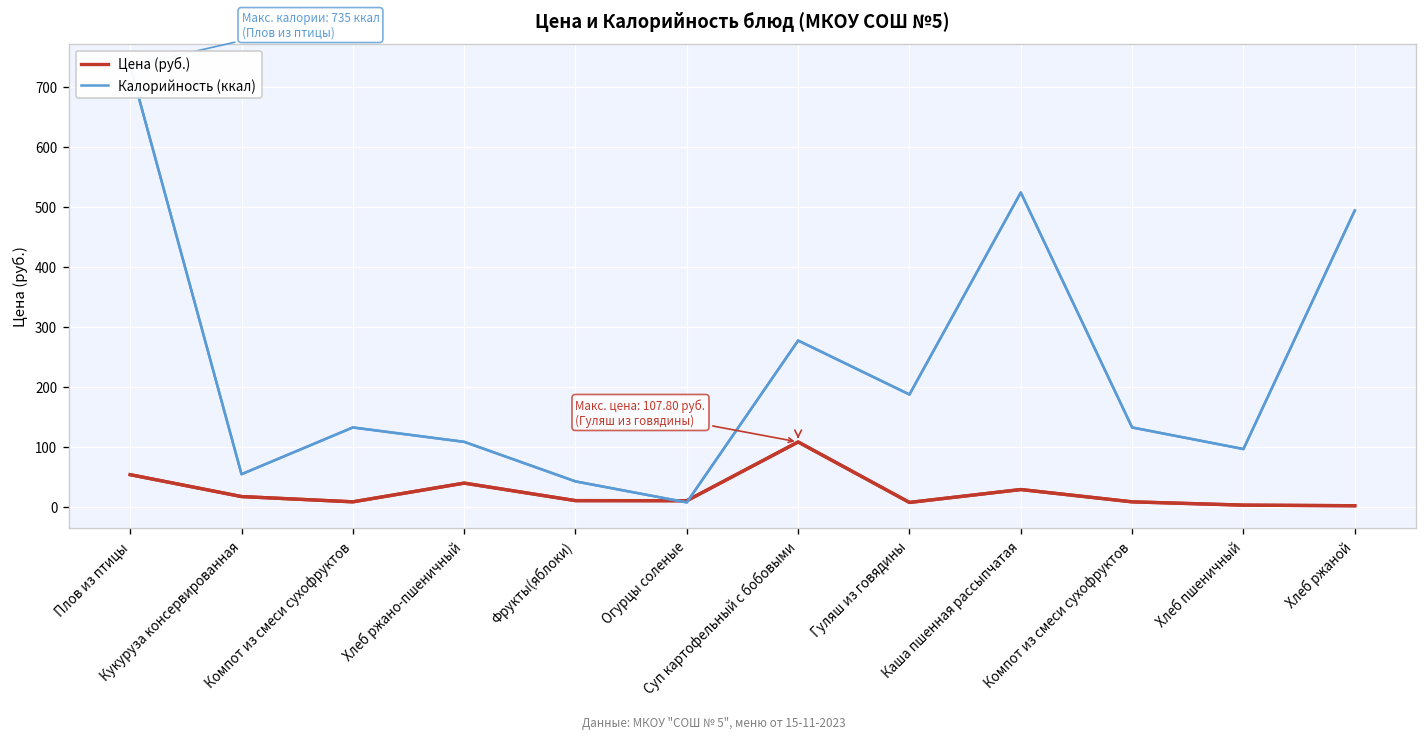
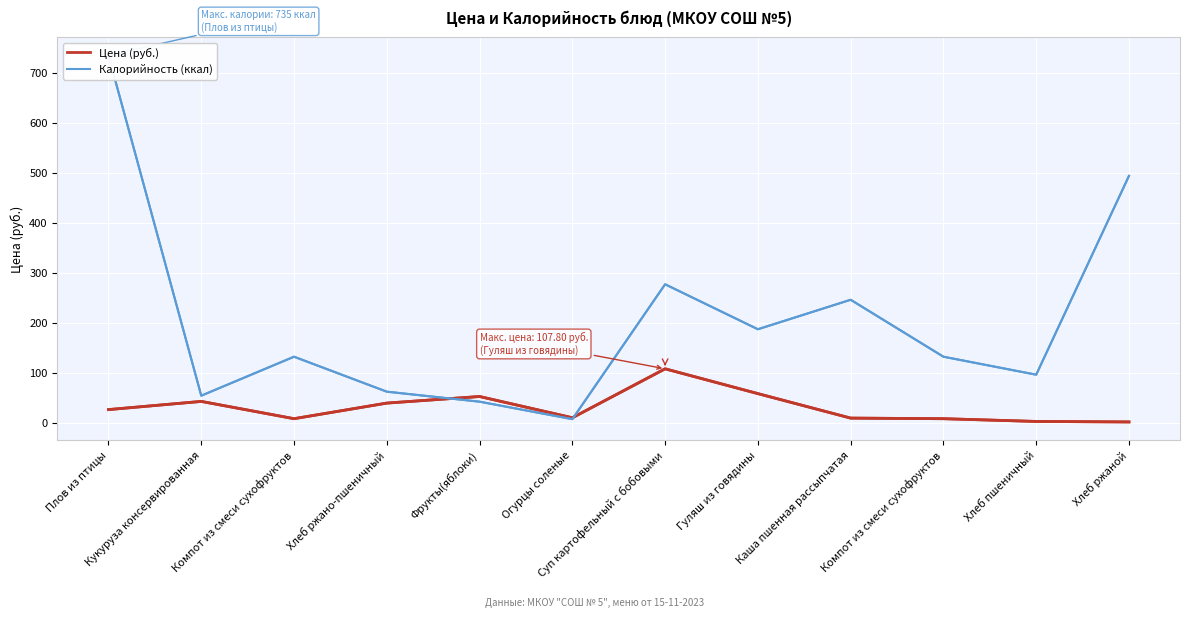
Цена (руб.), Плов из птицы: 50 -> 30
Цена (руб.), Кукуруза консервированная: 20 -> 40
Калорийность (ккал), Хлеб ржано-пшеничный: 110 -> 60
Цена (руб.), Фрукты(яблоки): 10 -> 50
Цена (руб.), Гуляш из говядины: 10 -> 60
Цена (руб.), Каша пшенная рассыпчатая: 30 -> 10
Калорийность (ккал), Каша пшенная рассыпчатая: 520 -> 250
